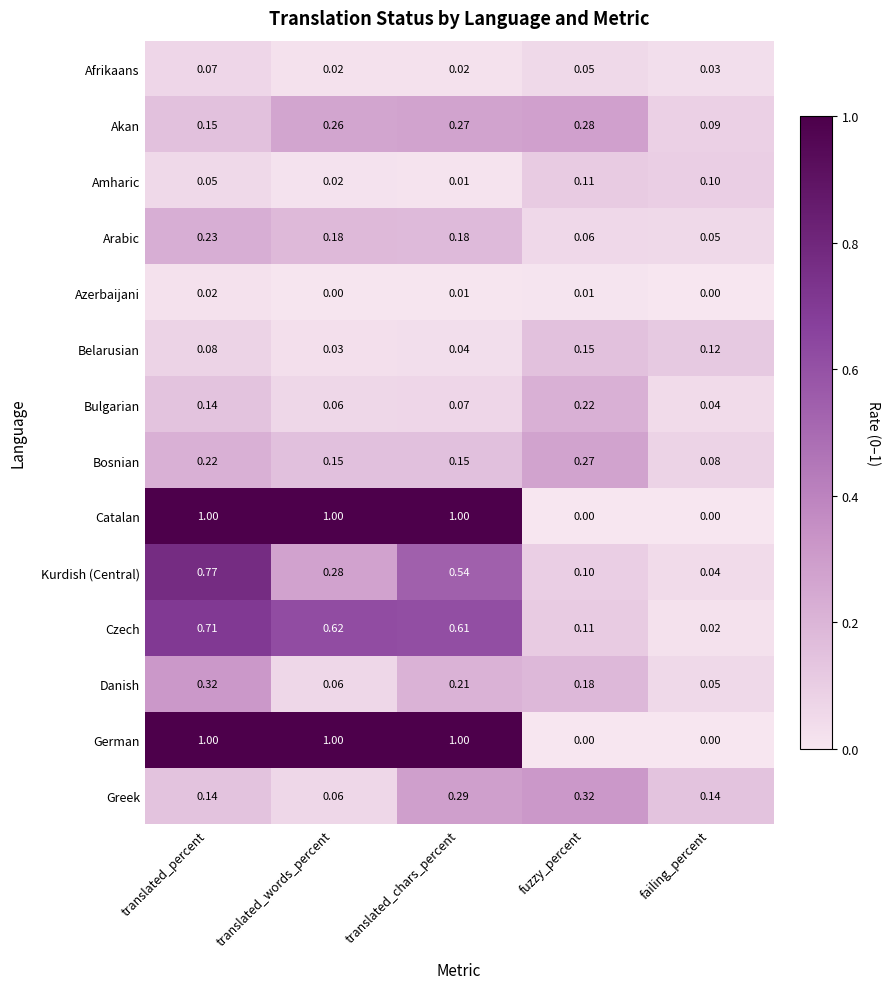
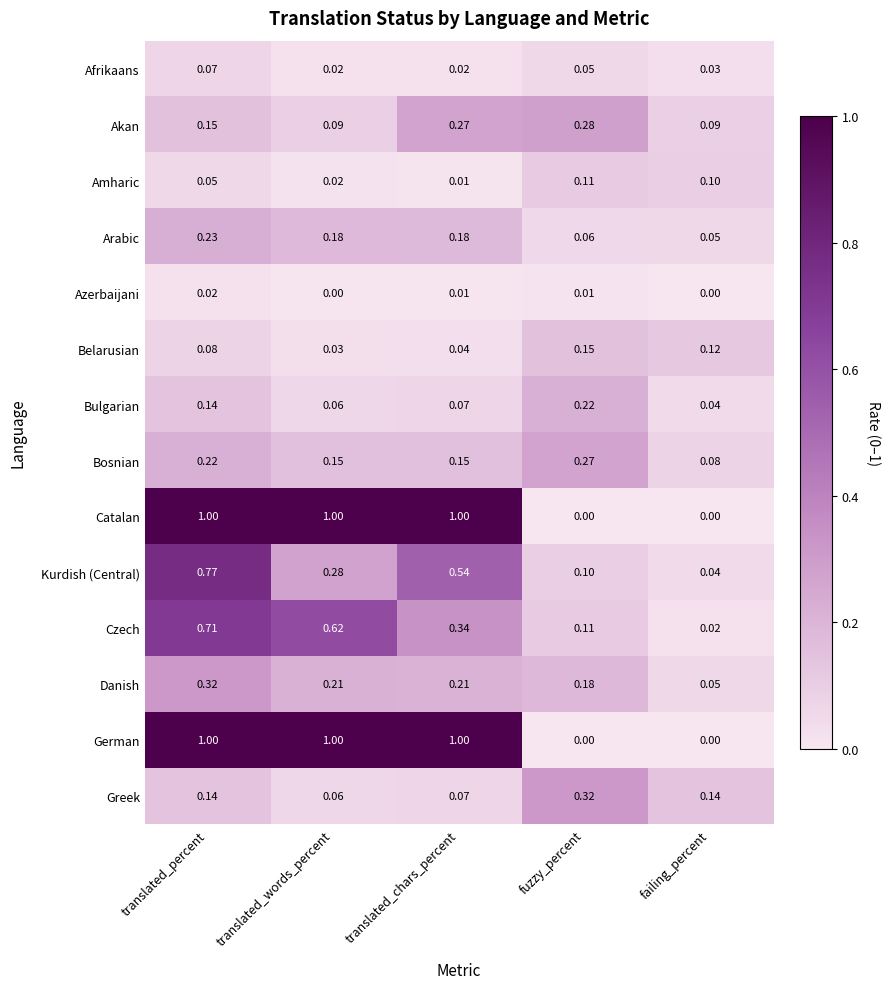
Akan, translated_words_percent: 0.26 -> 0.09
Czech, translated_chars_percent: 0.61 -> 0.34
Danish, translated_words_percent: 0.06 -> 0.21
Greek, translated_chars_percent: 0.29 -> 0.07
